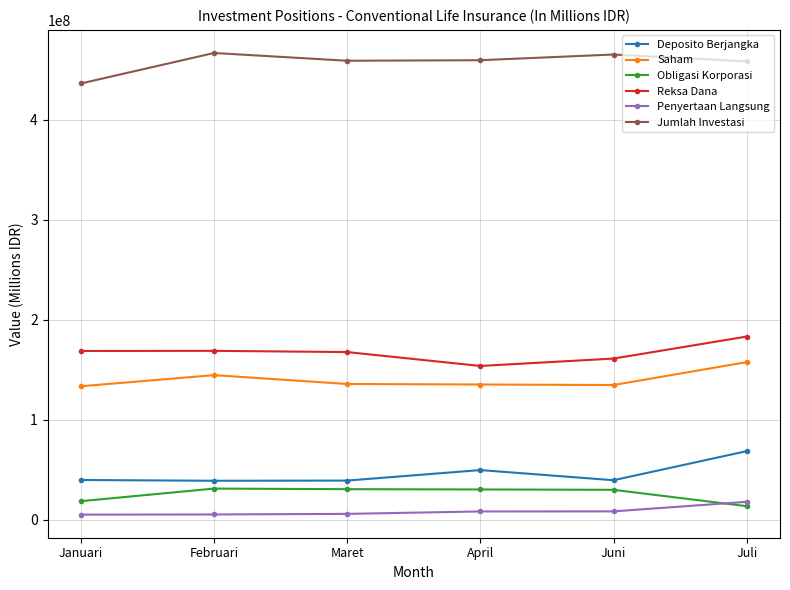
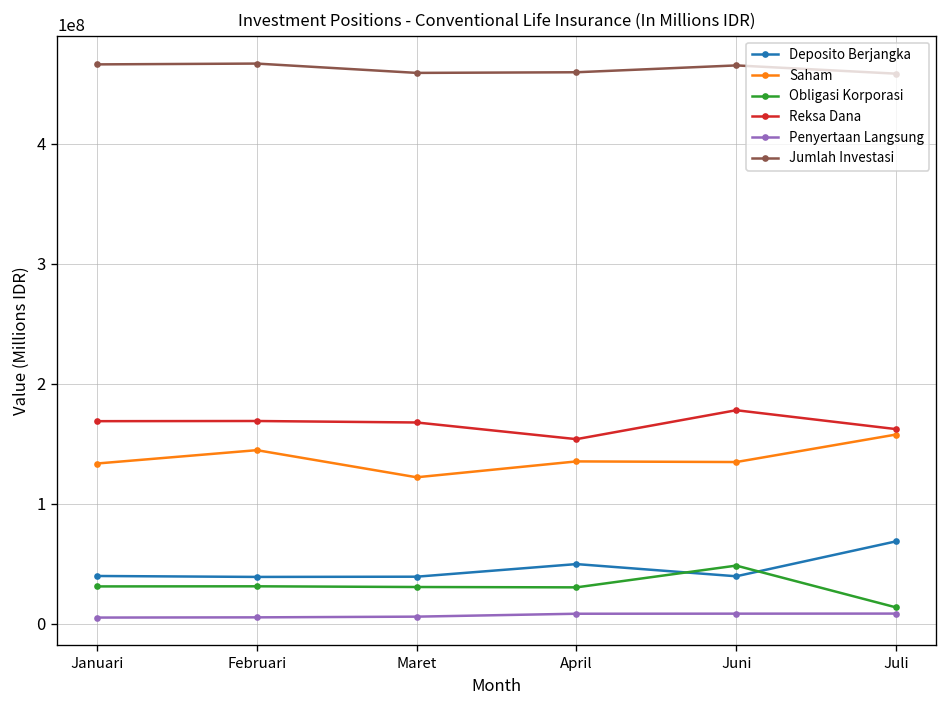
Obligasi Korporasi, Januari: 19000000 -> 31000000
Jumlah Investasi, Januari: 436000000 -> 466000000
Saham, Maret: 136000000 -> 122000000
Obligasi Korporasi, Juni: 30000000 -> 48000000
Reksa Dana, Juni: 161000000 -> 178000000
Reksa Dana, Juli: 183000000 -> 162000000
Penyertaan Langsung, Juli: 18000000 -> 9000000
